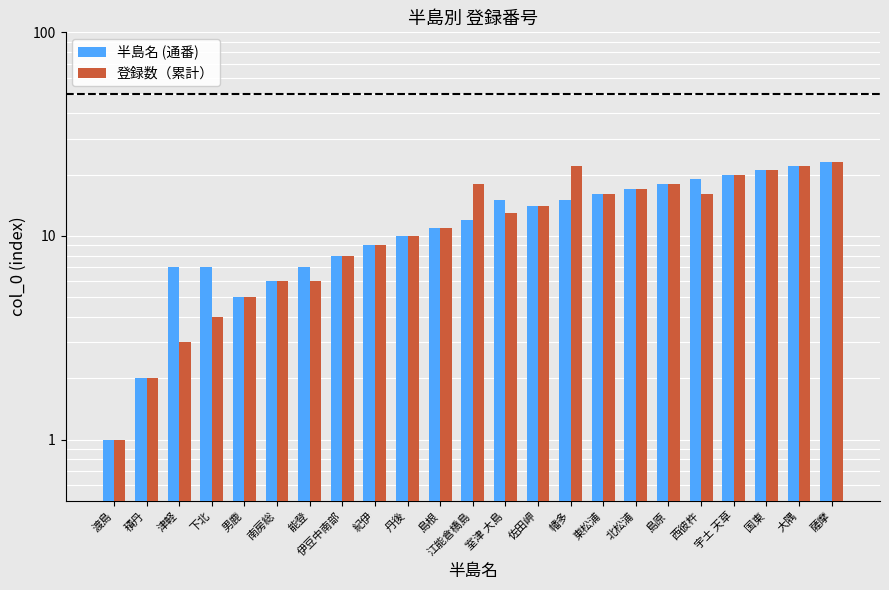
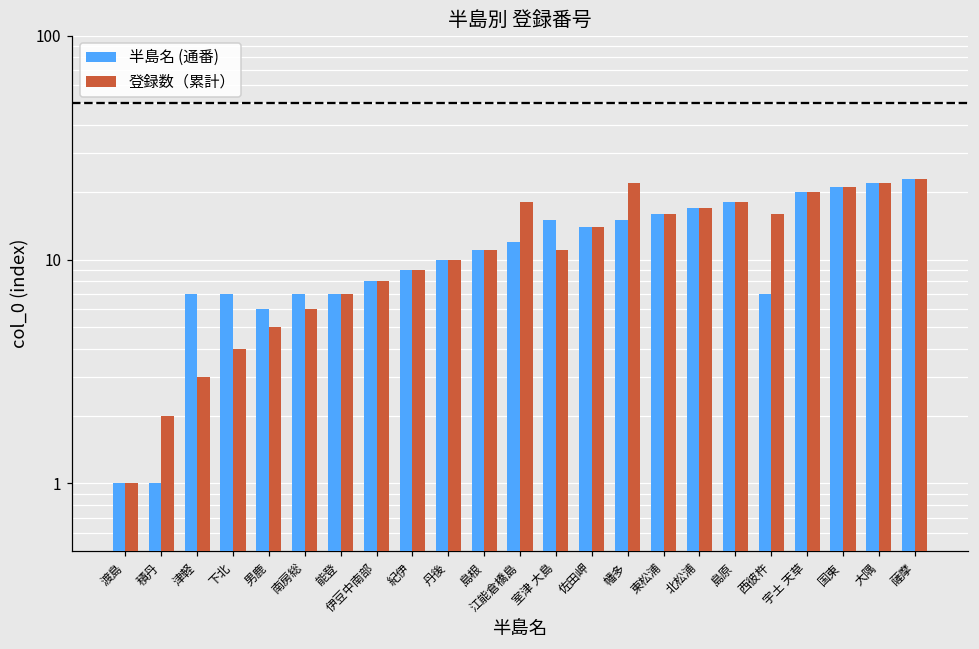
半島名 (通番), 積丹: 2 -> 1
半島名 (通番), 男鹿: 5 -> 6
半島名 (通番), 南房総: 6 -> 7
登録数（累計）, 能登: 6 -> 7
登録数（累計）, 室津 大島: 13 -> 11
半島名 (通番), 西彼杵: 19 -> 7
